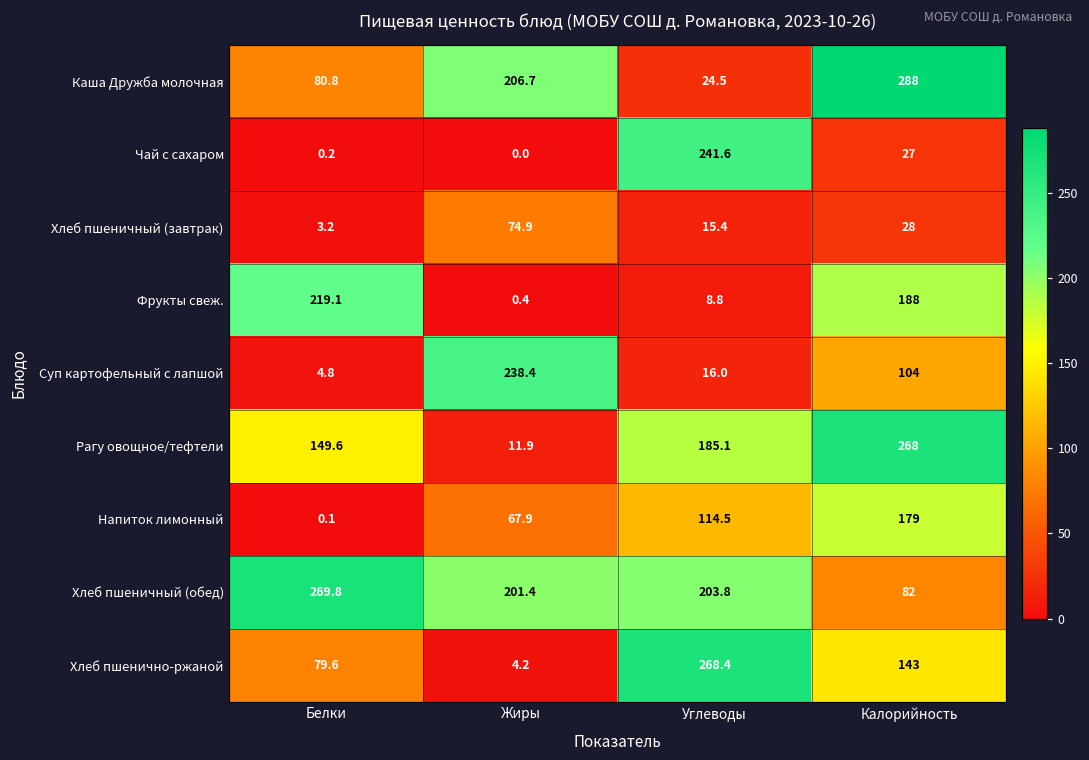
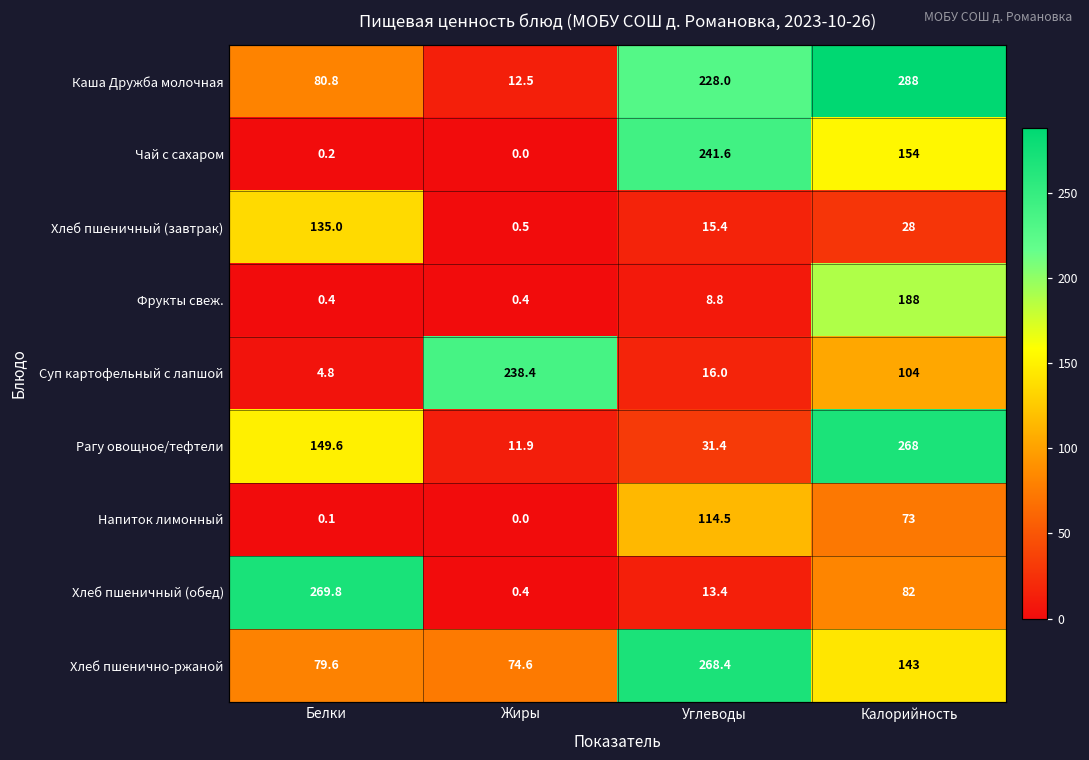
Каша Дружба молочная, Жиры: 206.7 -> 12.5
Каша Дружба молочная, Углеводы: 24.5 -> 228.0
Чай с сахаром, Калорийность: 27 -> 154
Хлеб пшеничный (завтрак), Белки: 3.2 -> 135.0
Хлеб пшеничный (завтрак), Жиры: 74.9 -> 0.5
Фрукты свеж., Белки: 219.1 -> 0.4
Рагу овощное/тефтели, Углеводы: 185.1 -> 31.4
Напиток лимонный, Жиры: 67.9 -> 0.0
Напиток лимонный, Калорийность: 179 -> 73
Хлеб пшеничный (обед), Жиры: 201.4 -> 0.4
Хлеб пшеничный (обед), Углеводы: 203.8 -> 13.4
Хлеб пшенично-ржаной, Жиры: 4.2 -> 74.6
